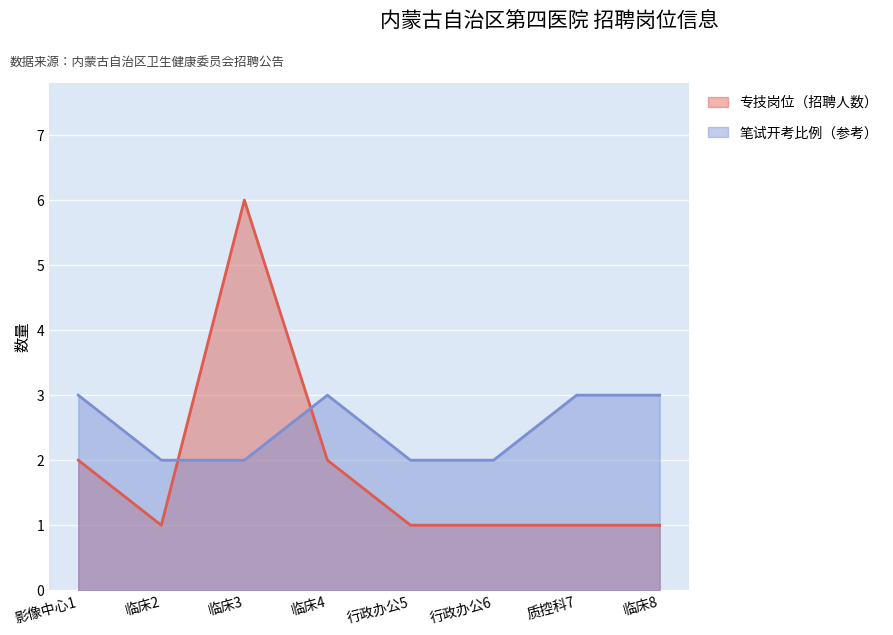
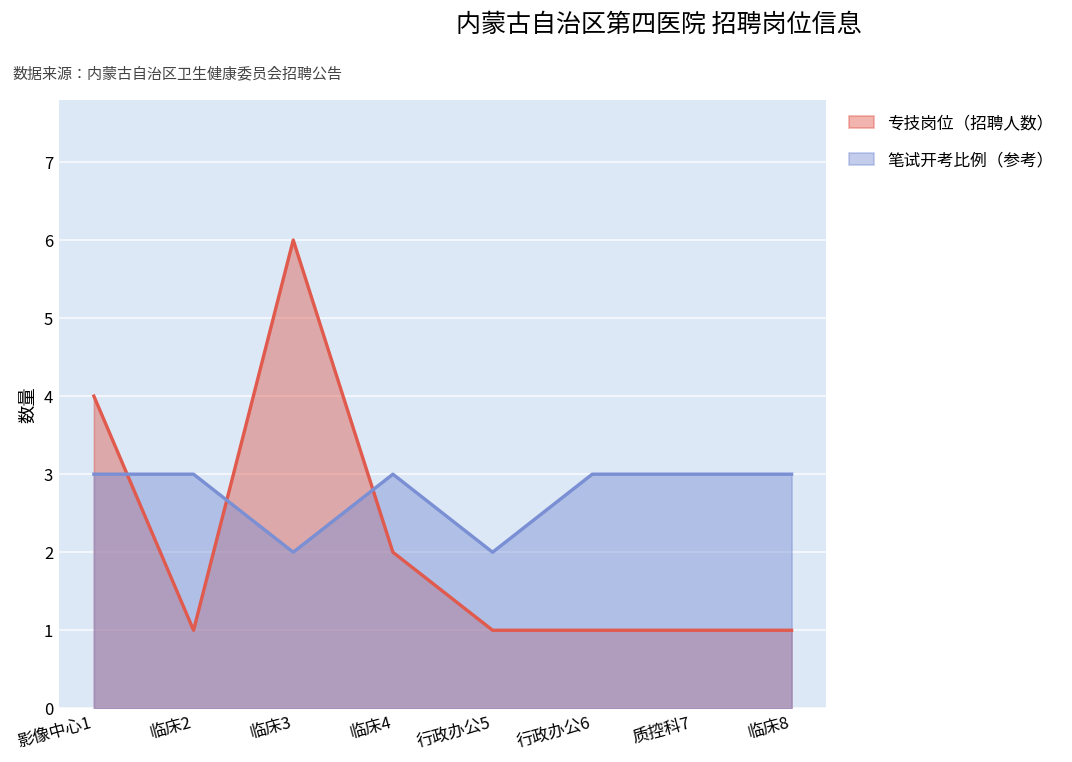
专技岗位（招聘人数）, 影像中心1: 2 -> 4
笔试开考比例（参考）, 临床2: 2 -> 3
笔试开考比例（参考）, 行政办公6: 2 -> 3
